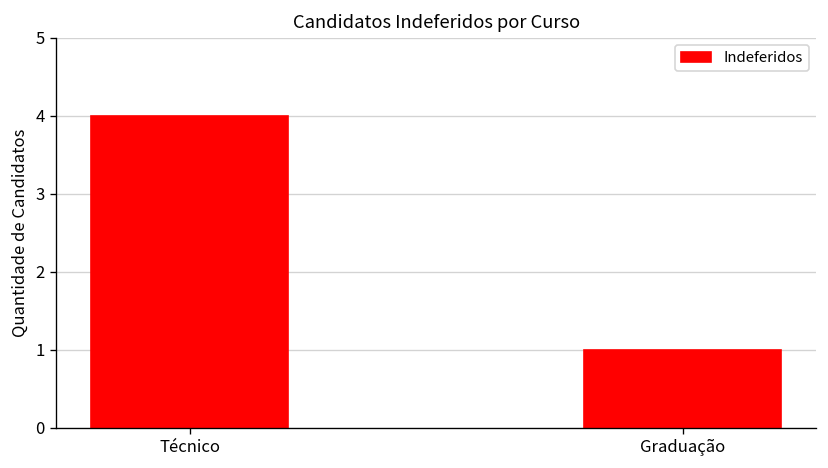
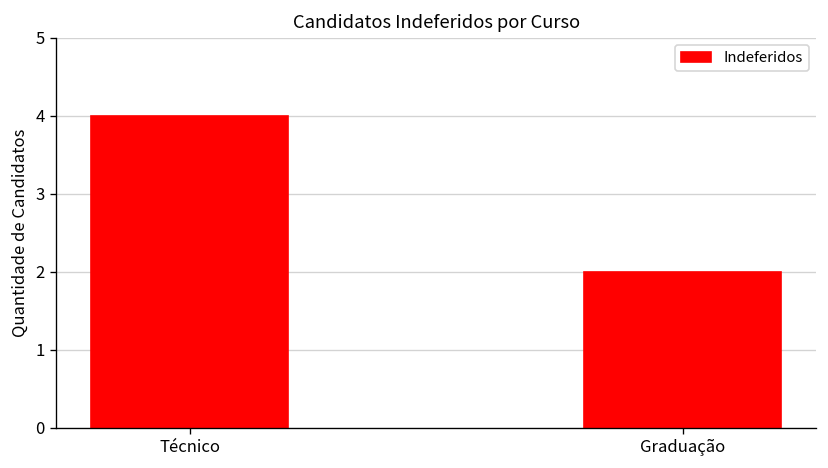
Graduação: 1 -> 2
